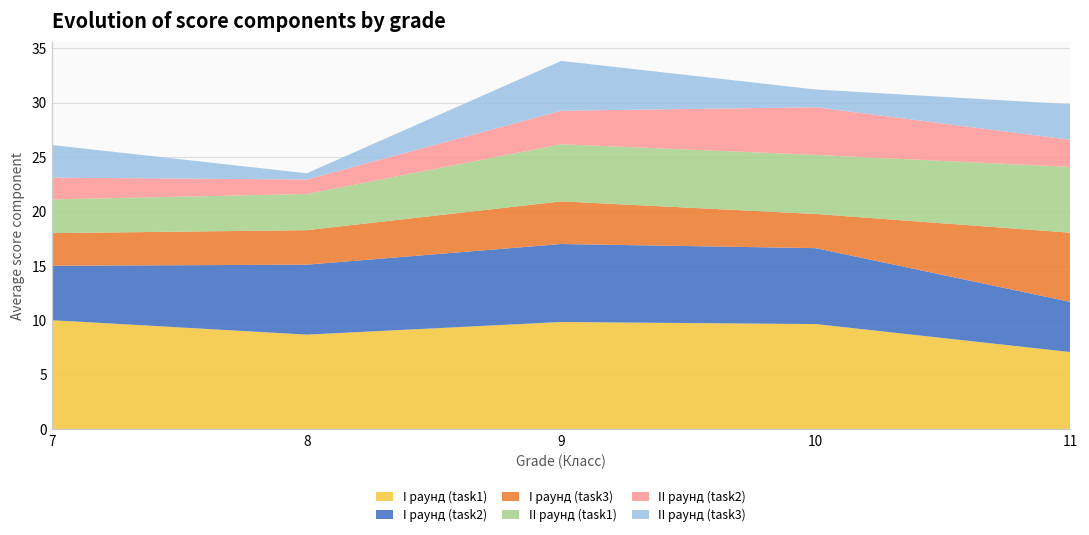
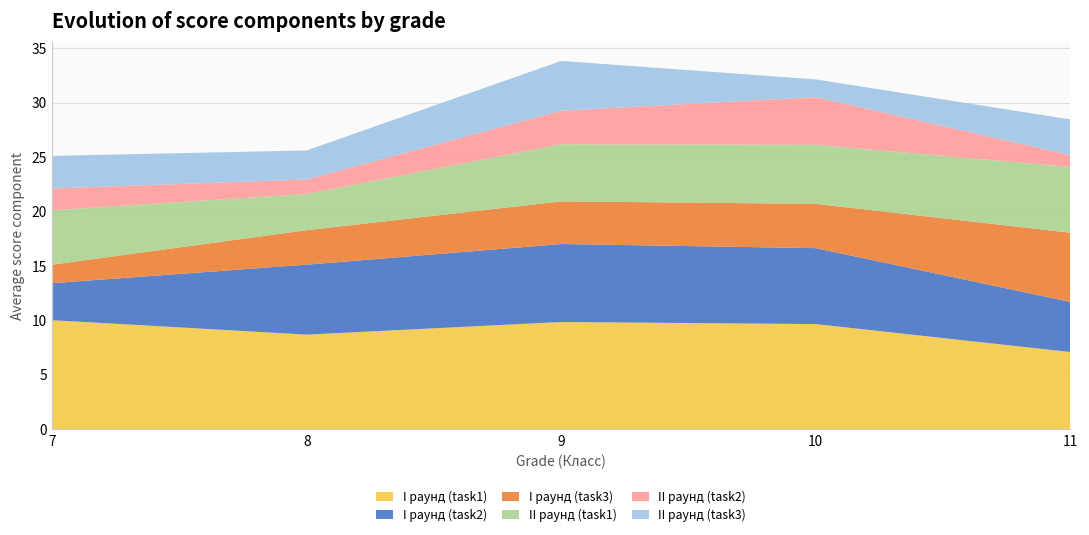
I раунд (task2), 7: 5 -> 3
I раунд (task3), 7: 3 -> 2
II раунд (task1), 7: 3 -> 5
II раунд (task3), 8: 1 -> 3
I раунд (task3), 10: 3 -> 4
II раунд (task2), 11: 3 -> 1
